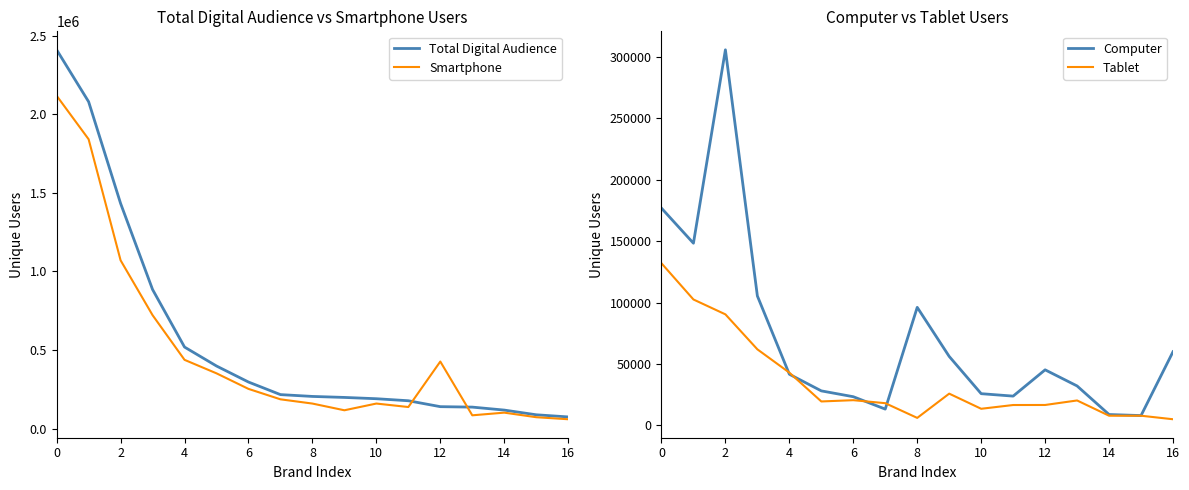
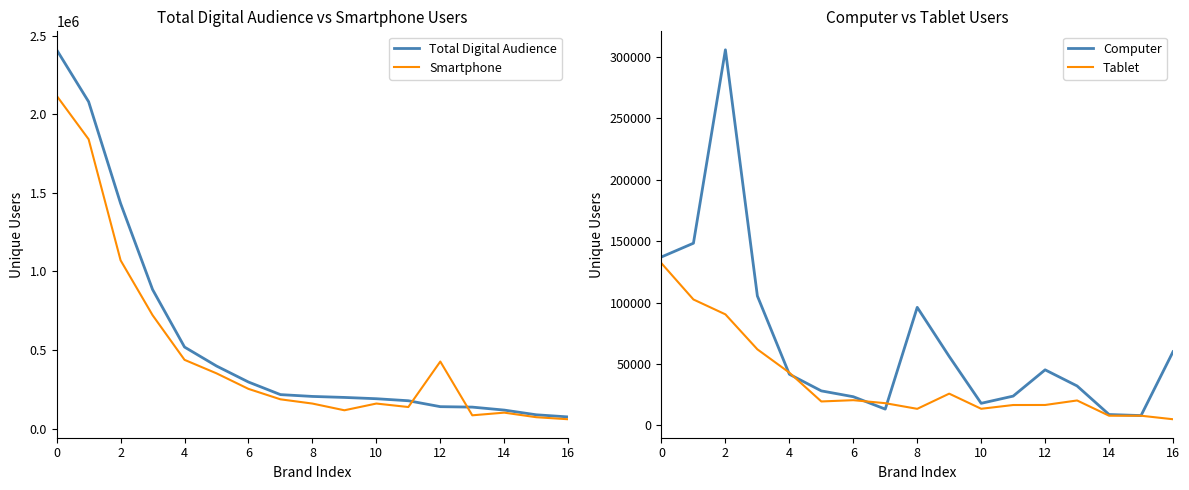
Computer vs Tablet Users, Computer, 0: 177000 -> 137000
Computer vs Tablet Users, Tablet, 8: 6000 -> 13000
Computer vs Tablet Users, Computer, 10: 26000 -> 18000
